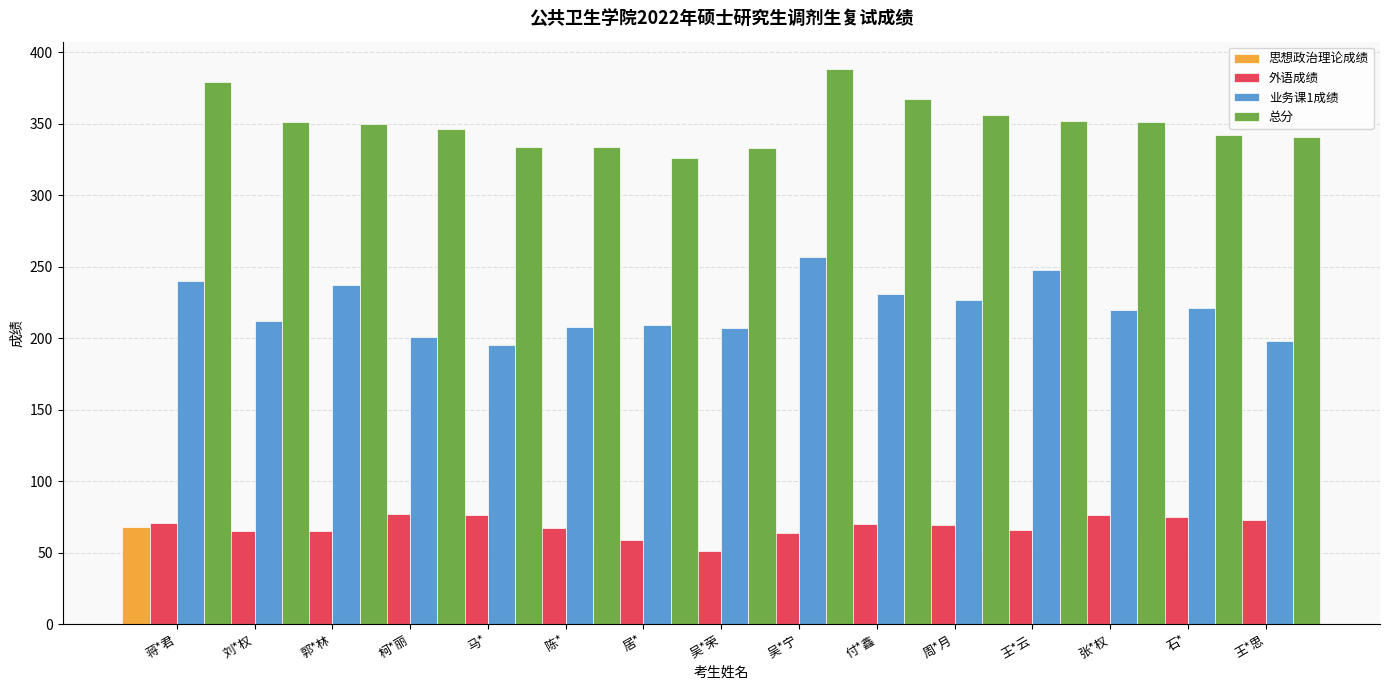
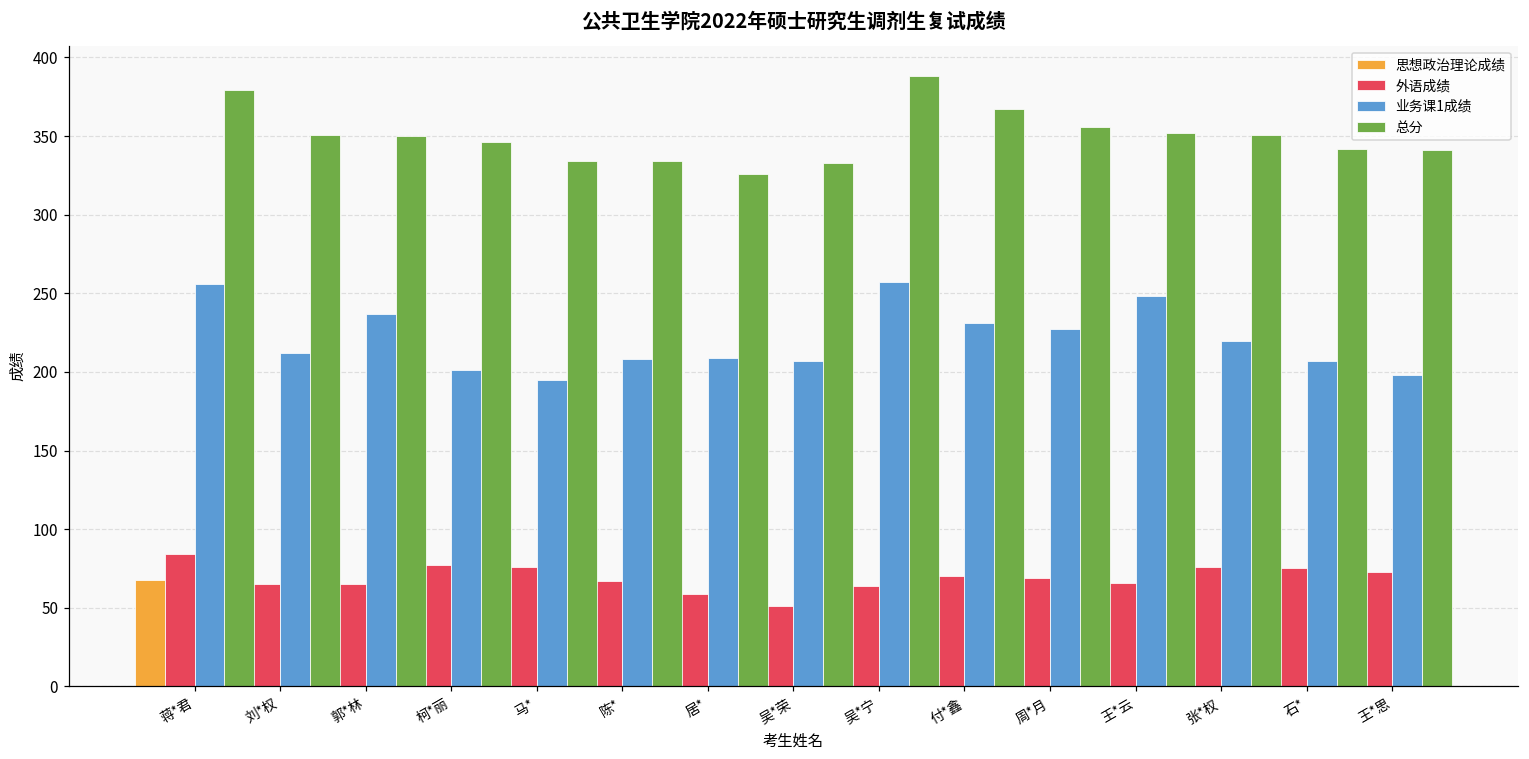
外语成绩, 蒋*君: 71 -> 84
业务课1成绩, 蒋*君: 240 -> 256
业务课1成绩, 石*: 221 -> 207
